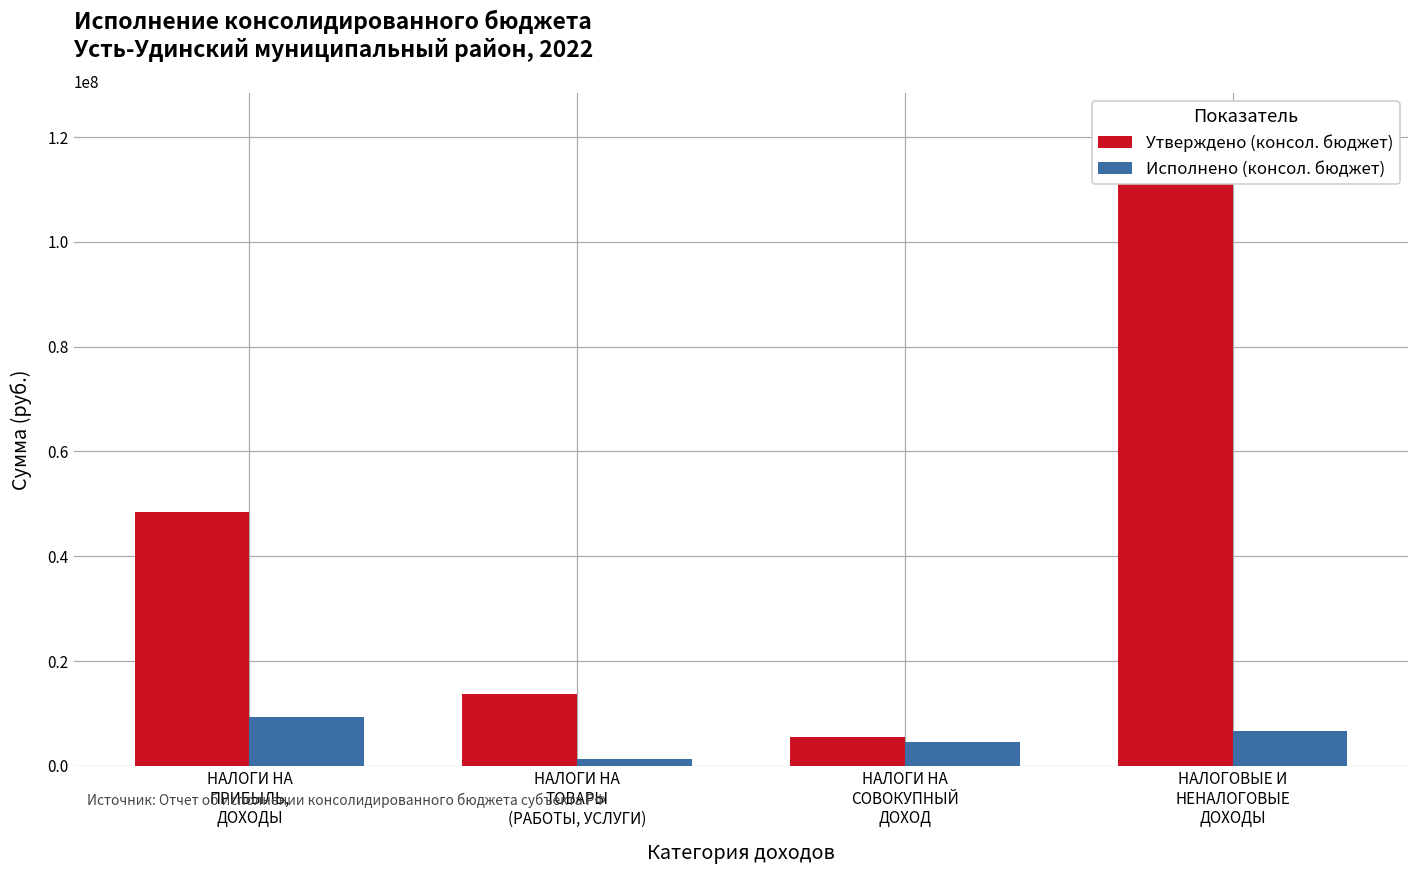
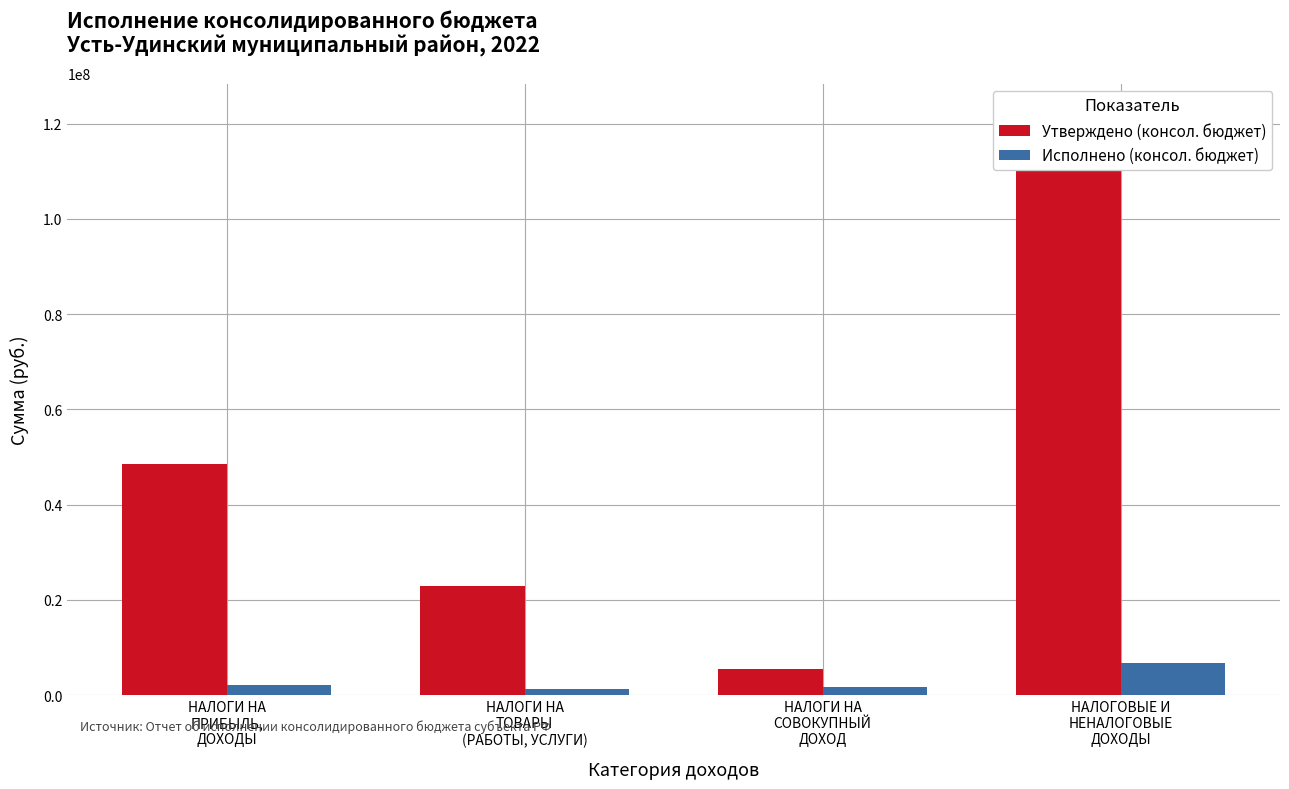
Исполнено (консол. бюджет), НАЛОГИ НА ПРИБЫЛЬ, ДОХОДЫ: 9000000 -> 2000000
Утверждено (консол. бюджет), НАЛОГИ НА ТОВАРЫ (РАБОТЫ, УСЛУГИ): 14000000 -> 23000000
Исполнено (консол. бюджет), НАЛОГИ НА СОВОКУПНЫЙ ДОХОД: 4000000 -> 2000000
